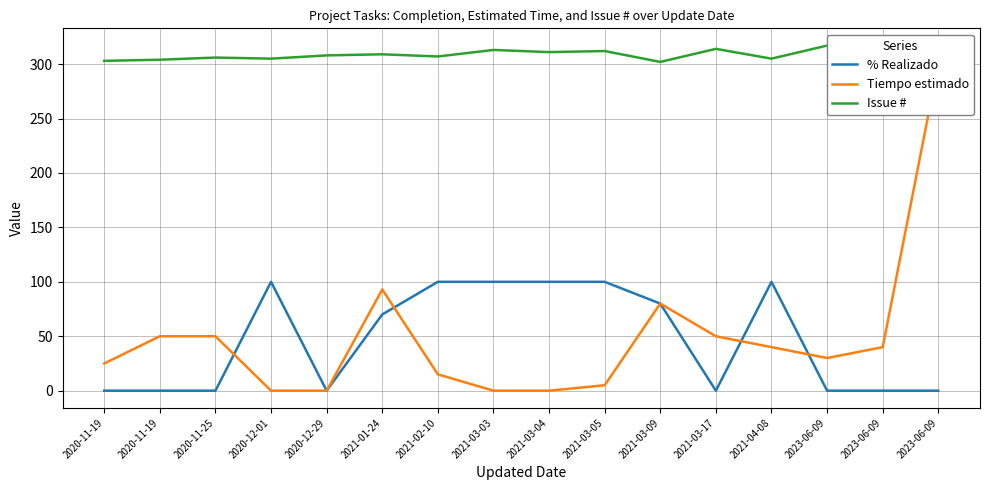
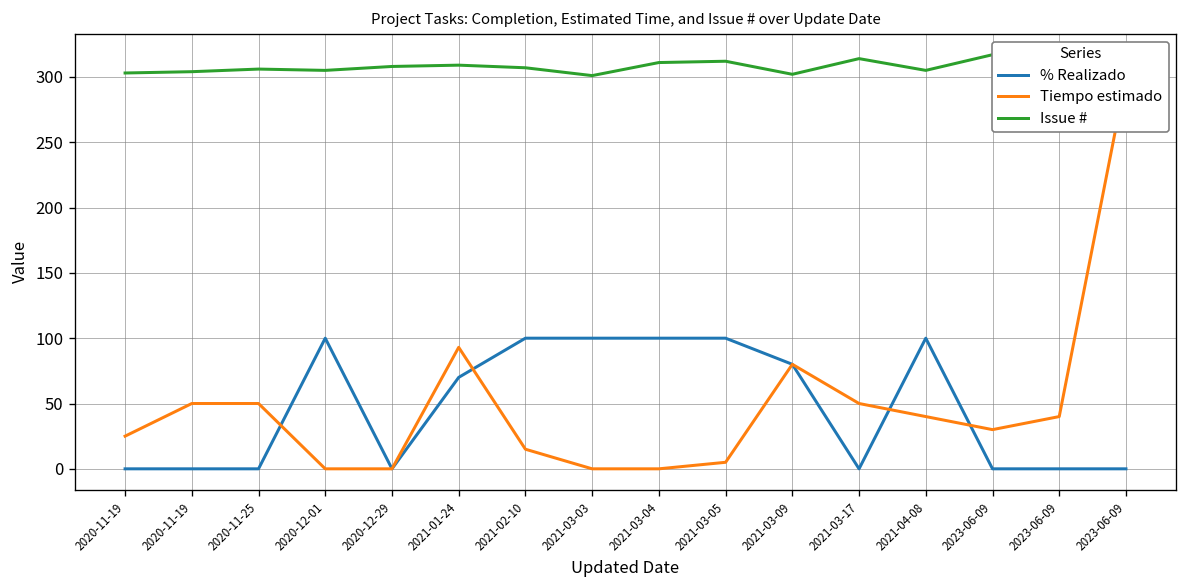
Issue #, 2021-03-03: 313 -> 301
